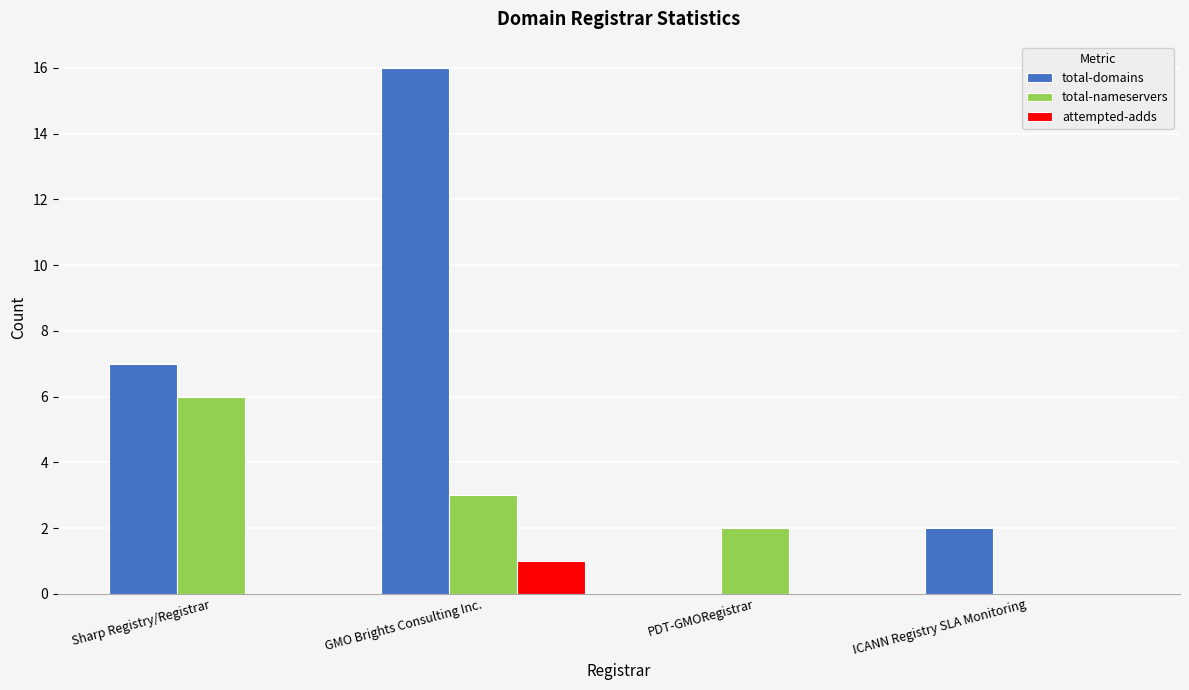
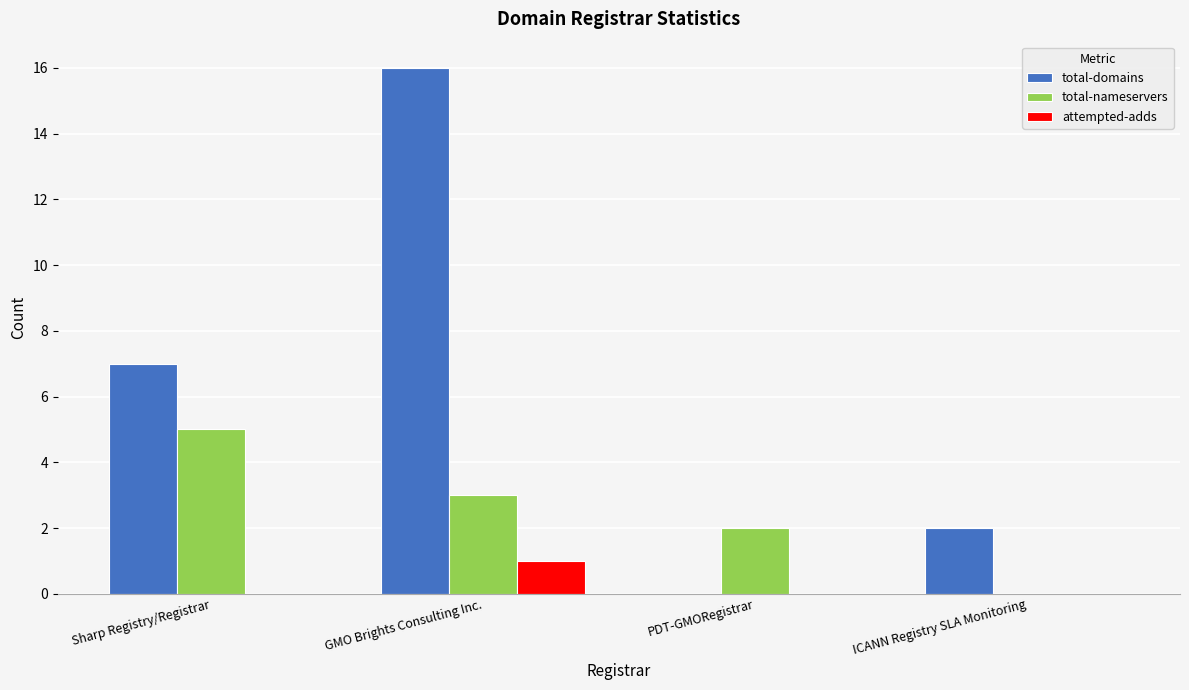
total-nameservers, Sharp Registry/Registrar: 6 -> 5
